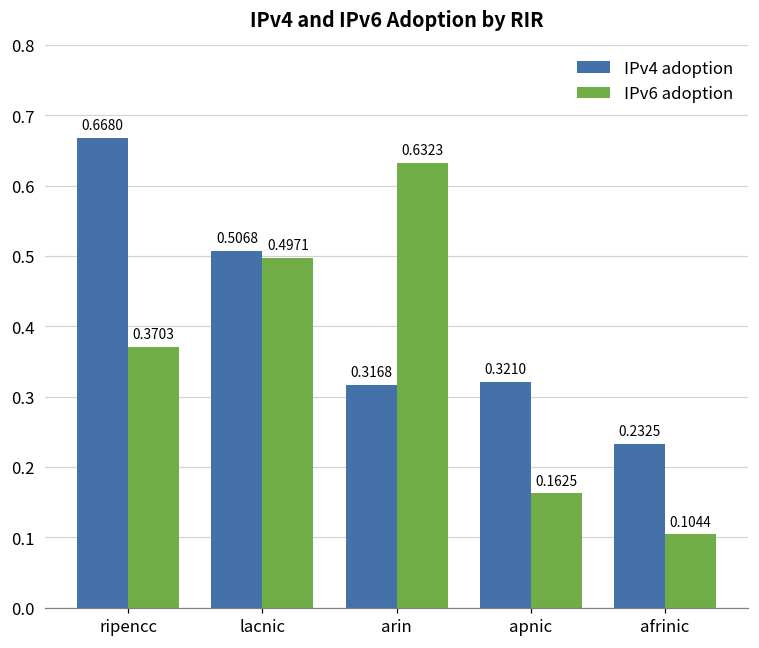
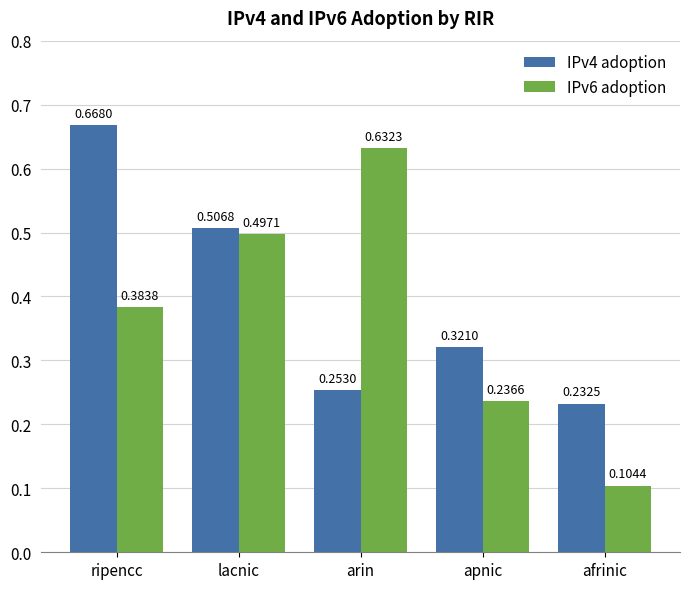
IPv6 adoption, ripencc: 0.3703 -> 0.3838
IPv4 adoption, arin: 0.3168 -> 0.2530
IPv6 adoption, apnic: 0.1625 -> 0.2366
